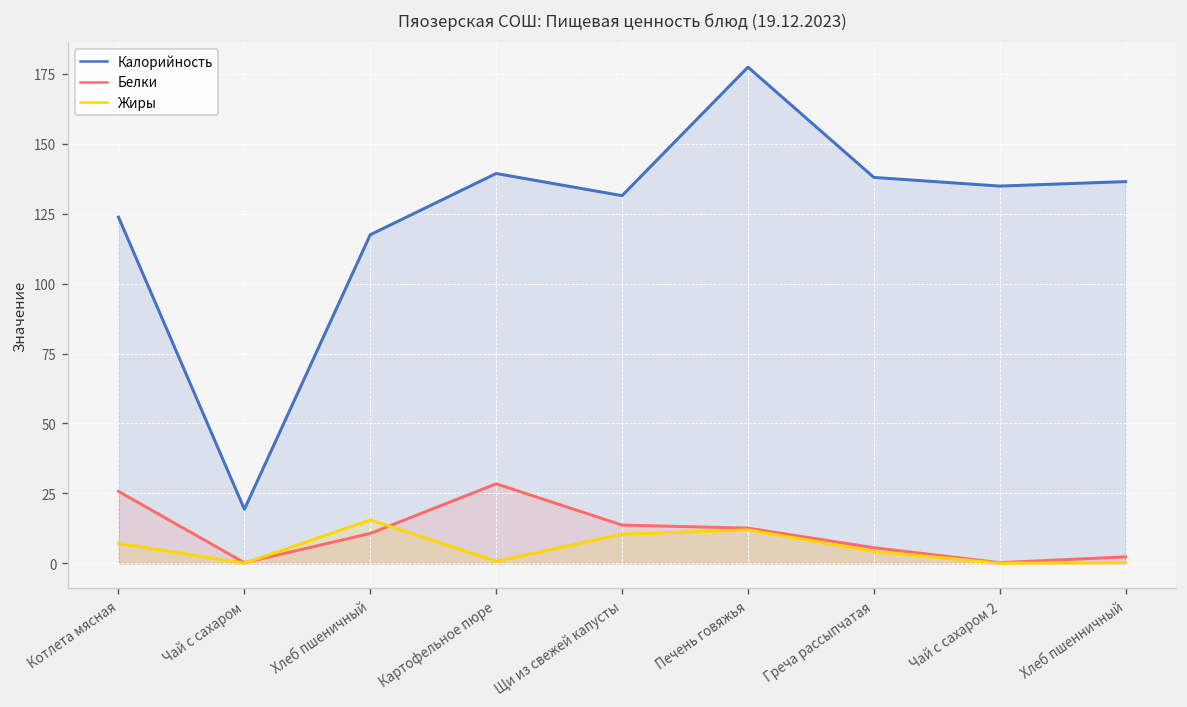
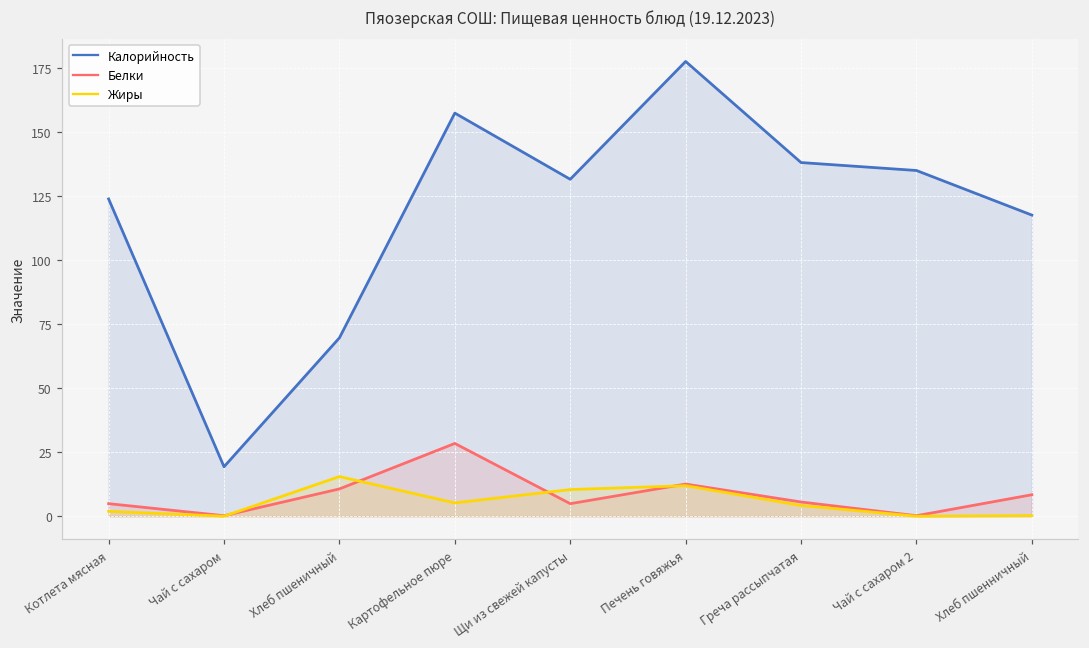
Белки, Котлета мясная: 26 -> 5
Жиры, Котлета мясная: 7 -> 2
Калорийность, Хлеб пшеничный: 118 -> 70
Калорийность, Картофельное пюре: 139 -> 157
Жиры, Картофельное пюре: 1 -> 5
Белки, Щи из свежей капусты: 14 -> 5
Калорийность, Хлеб пшенничный: 137 -> 118
Белки, Хлеб пшенничный: 2 -> 8
